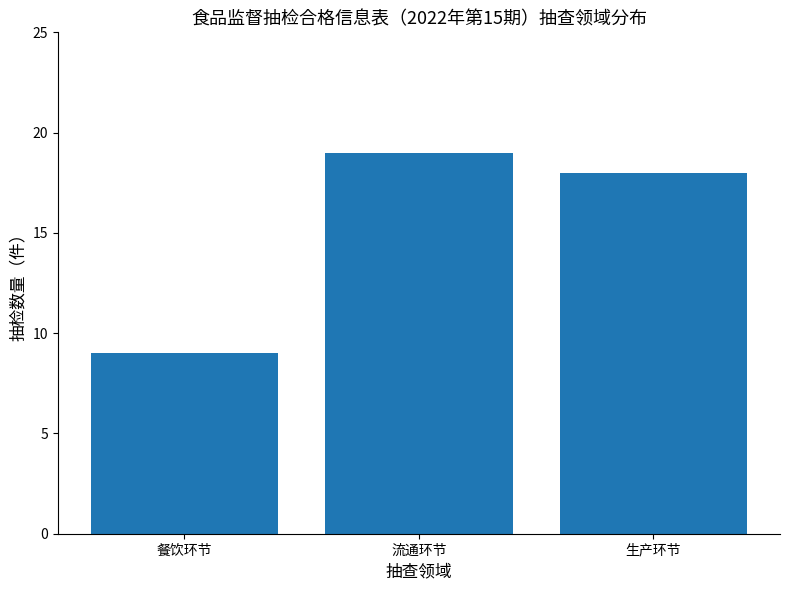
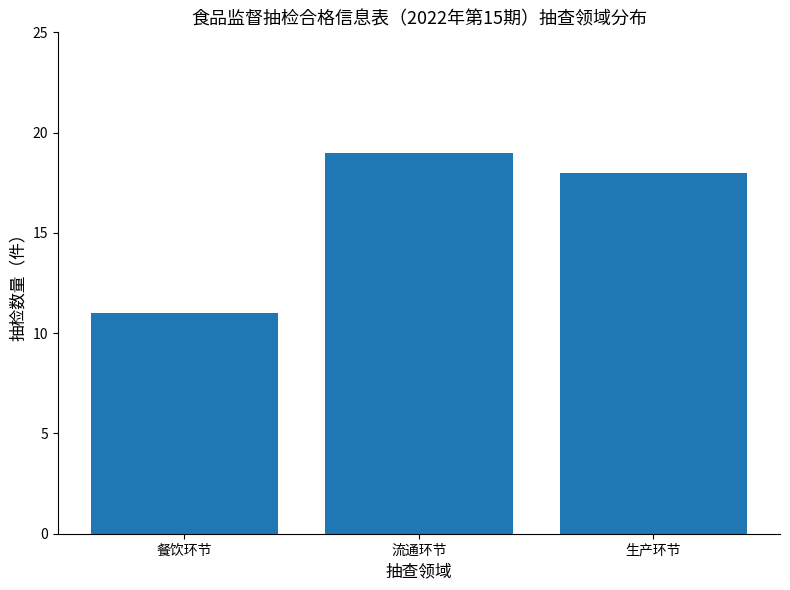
餐饮环节: 9 -> 11
